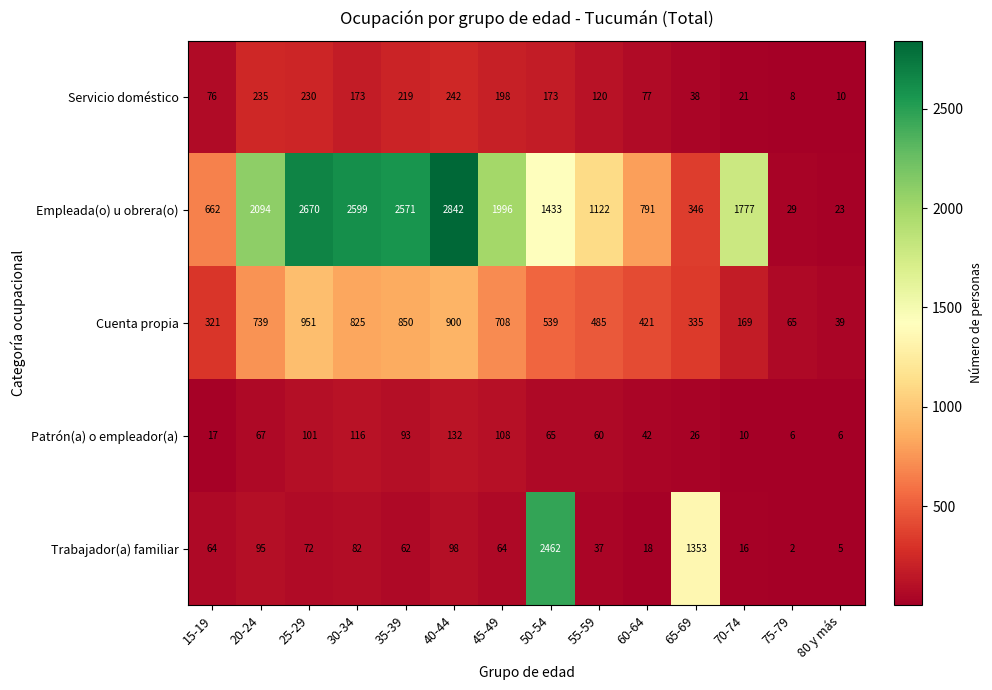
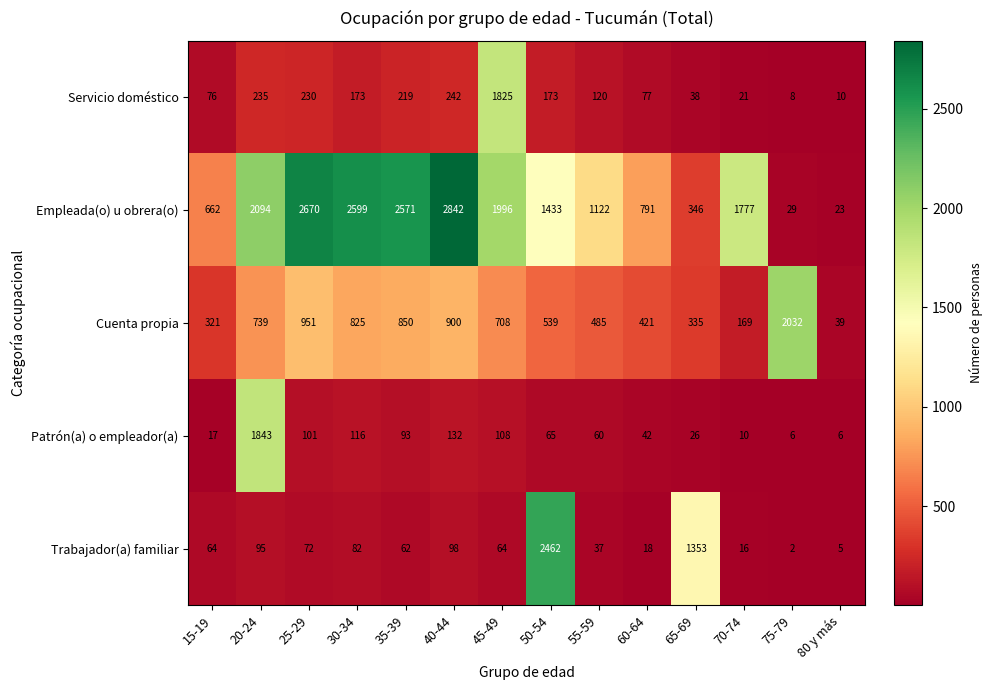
Servicio doméstico, 45-49: 198 -> 1825
Cuenta propia, 75-79: 65 -> 2032
Patrón(a) o empleador(a), 20-24: 67 -> 1843
